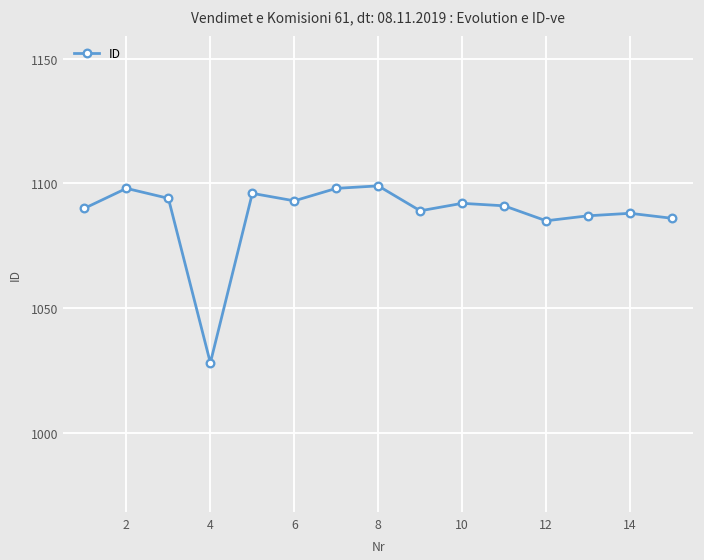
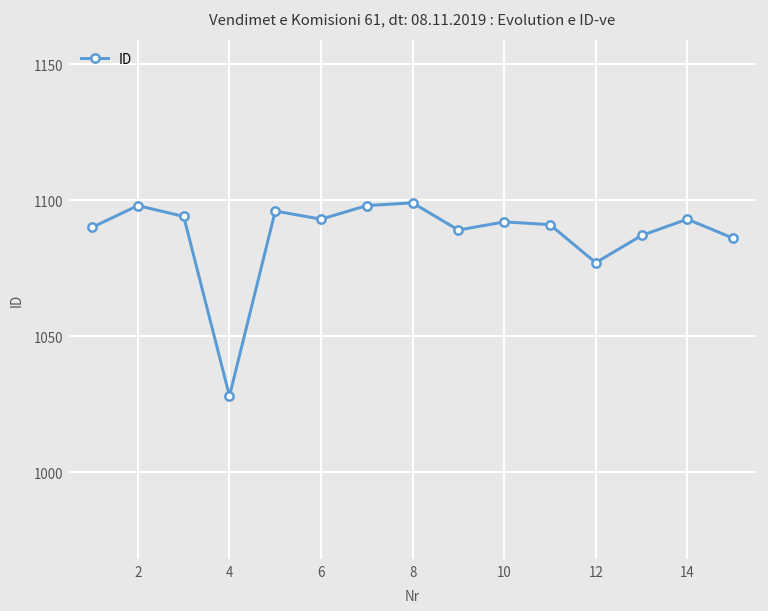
12: 1085 -> 1077
14: 1088 -> 1093
